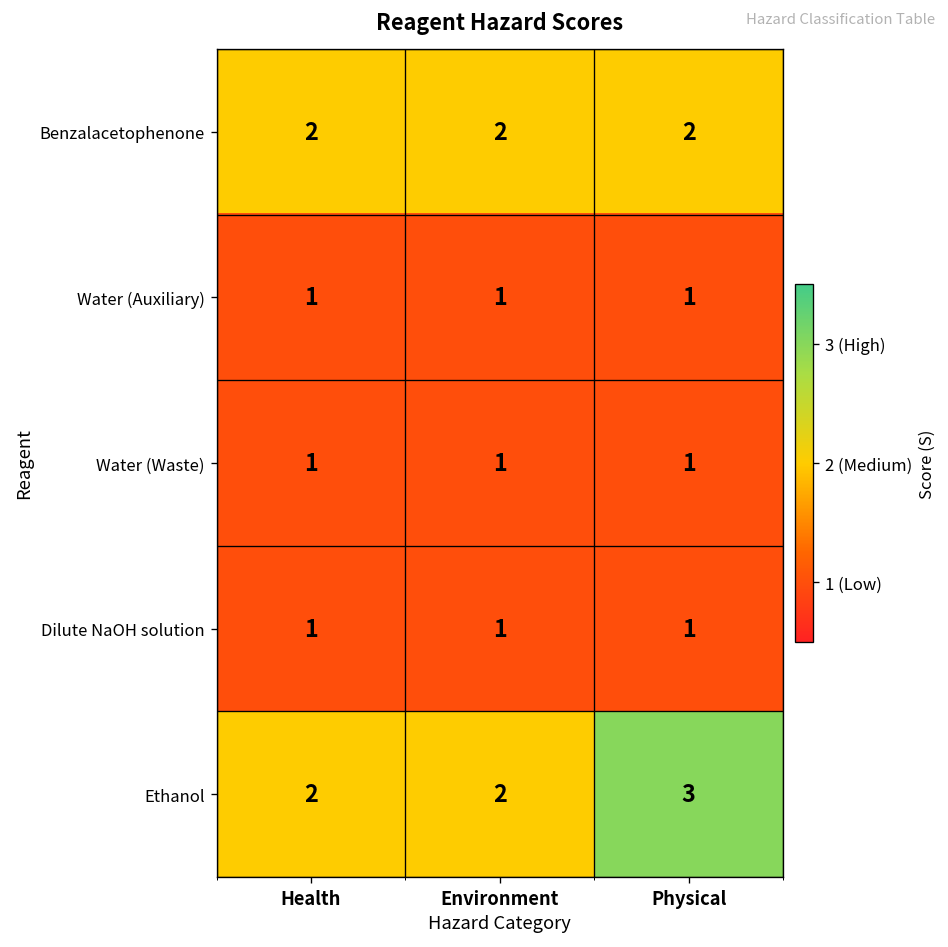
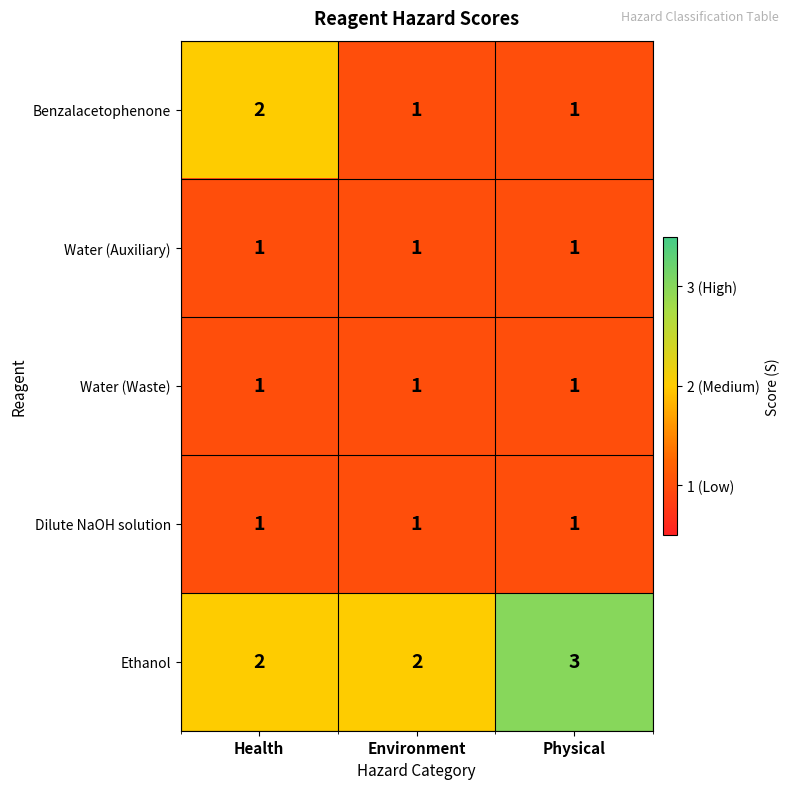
Benzalacetophenone, Environment: 2 -> 1
Benzalacetophenone, Physical: 2 -> 1
